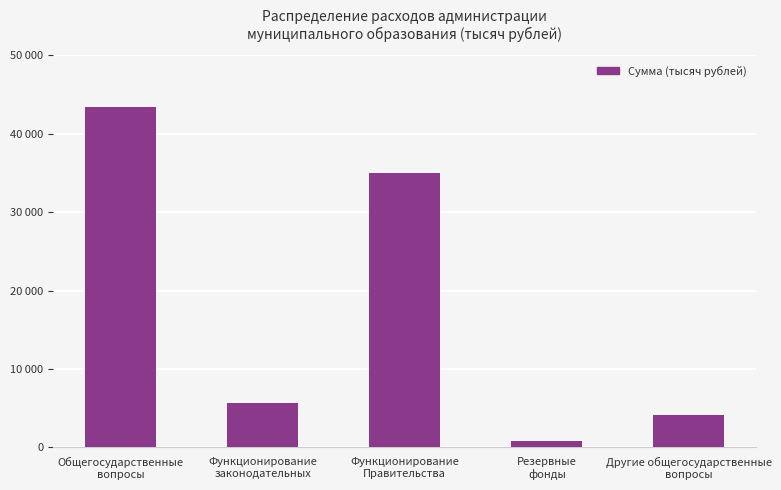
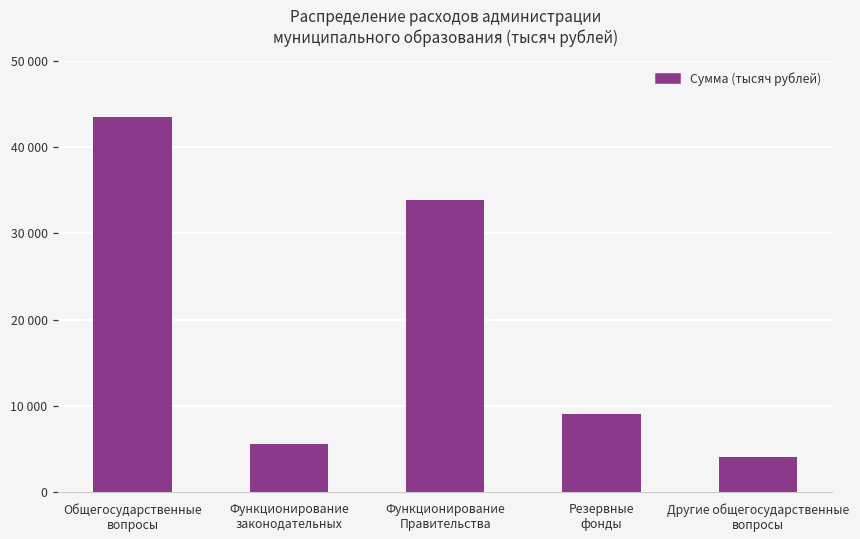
Функционирование Правительства: 35000 -> 34000
Резервные фонды: 1000 -> 9000
